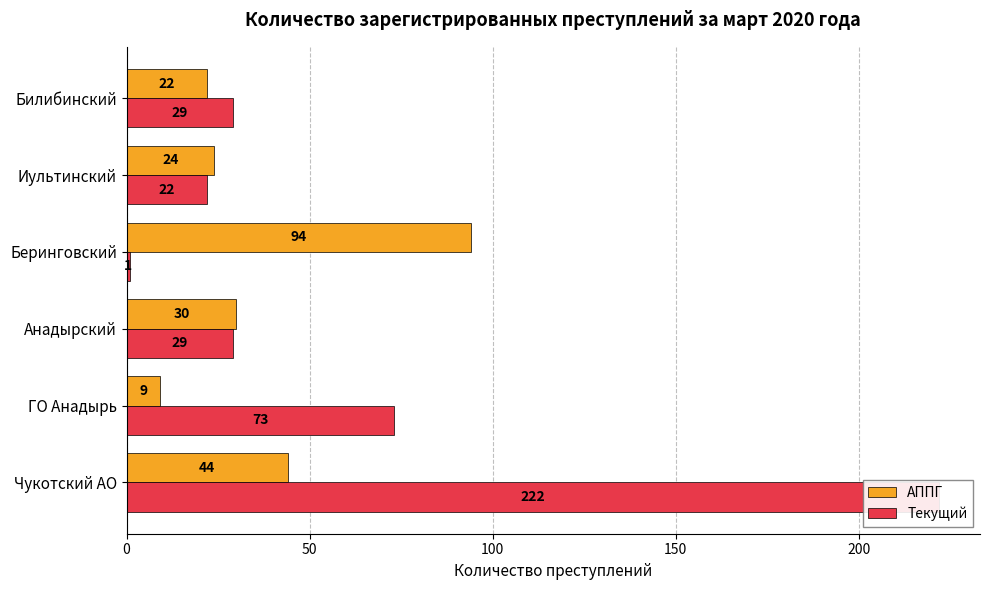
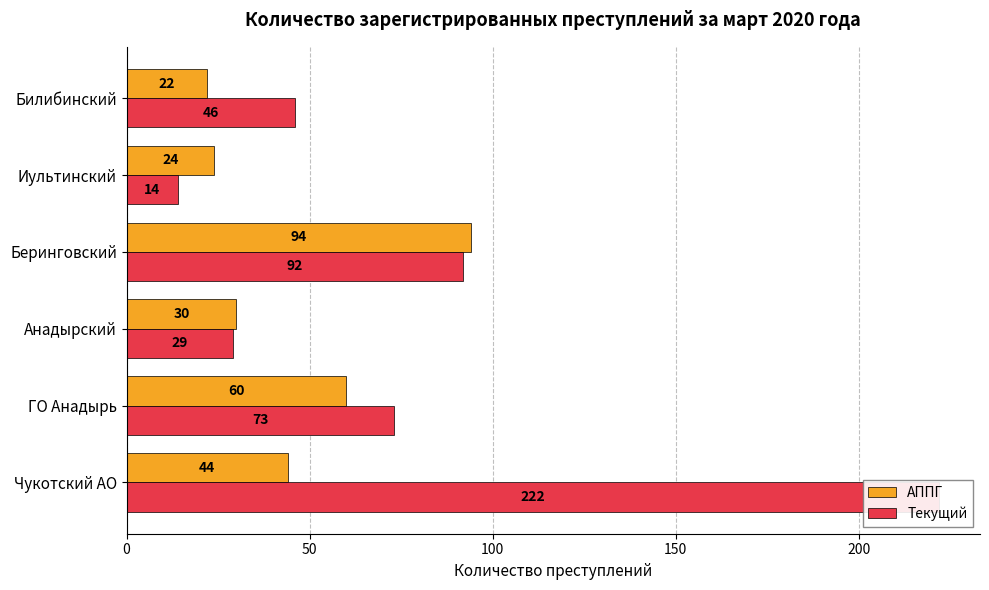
Текущий, Билибинский: 29 -> 46
Текущий, Иультинский: 22 -> 14
Текущий, Беринговский: 1 -> 92
АППГ, ГО Анадырь: 9 -> 60
